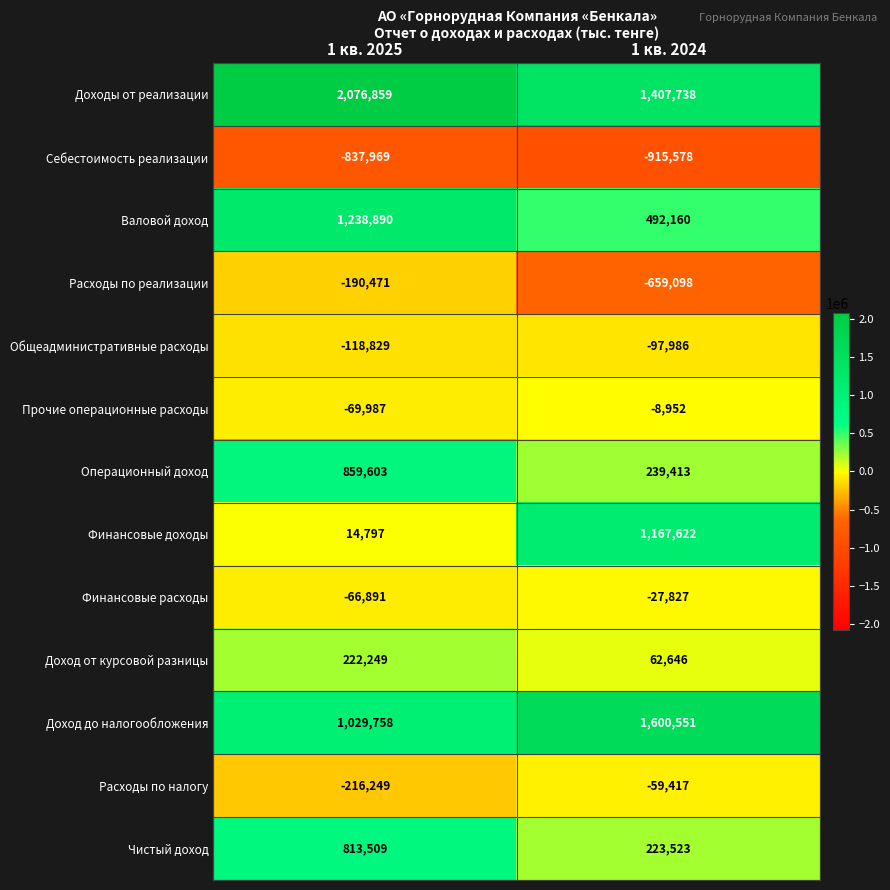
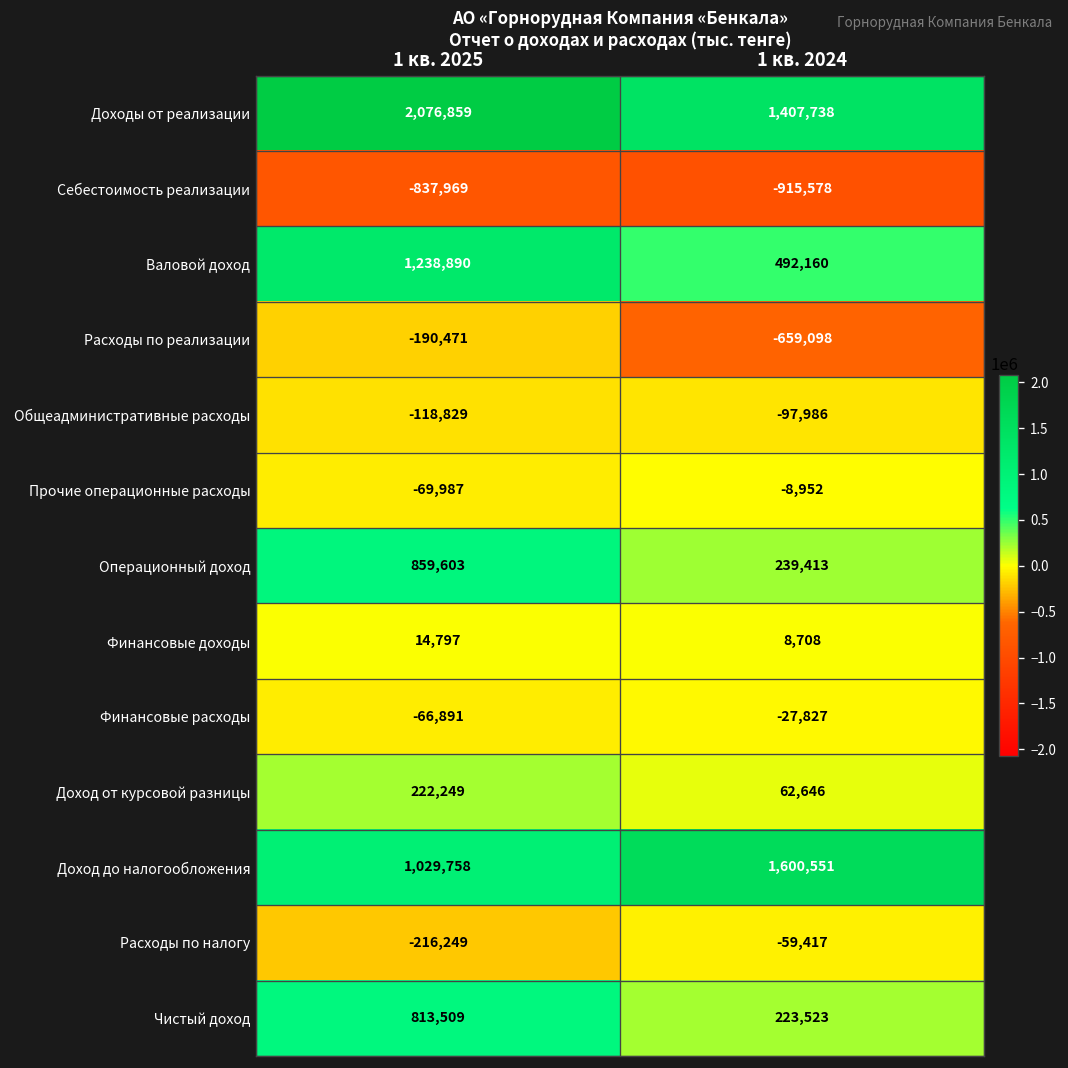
Финансовые доходы, 1 кв. 2024: 1,167,622 -> 8,708
